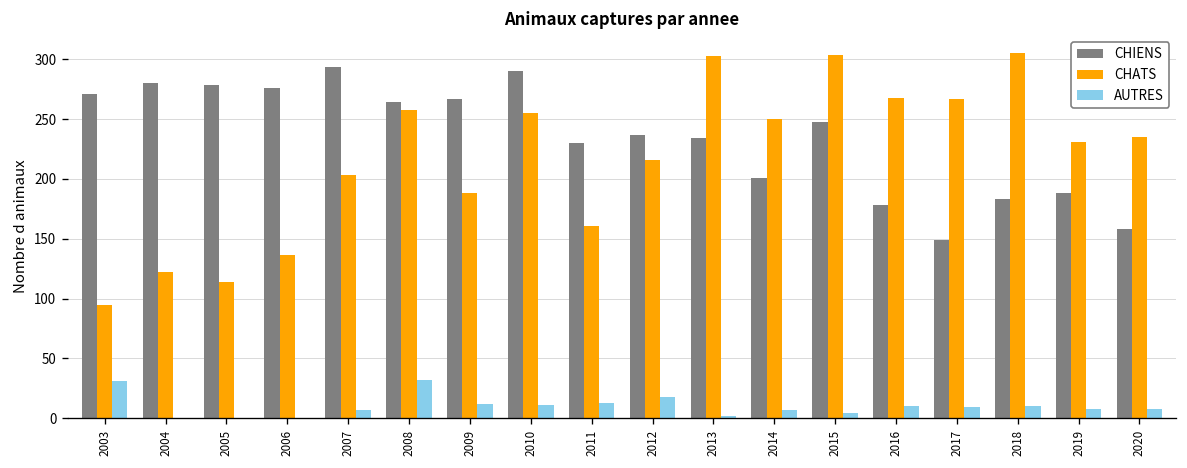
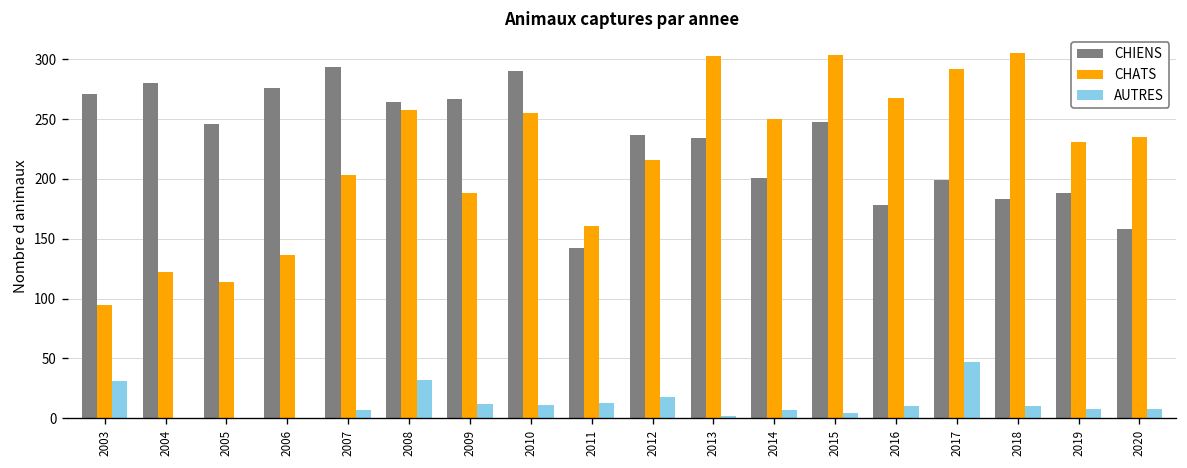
CHIENS, 2005: 280 -> 250
CHIENS, 2011: 230 -> 140
CHIENS, 2017: 150 -> 200
CHATS, 2017: 270 -> 290
AUTRES, 2017: 10 -> 50
